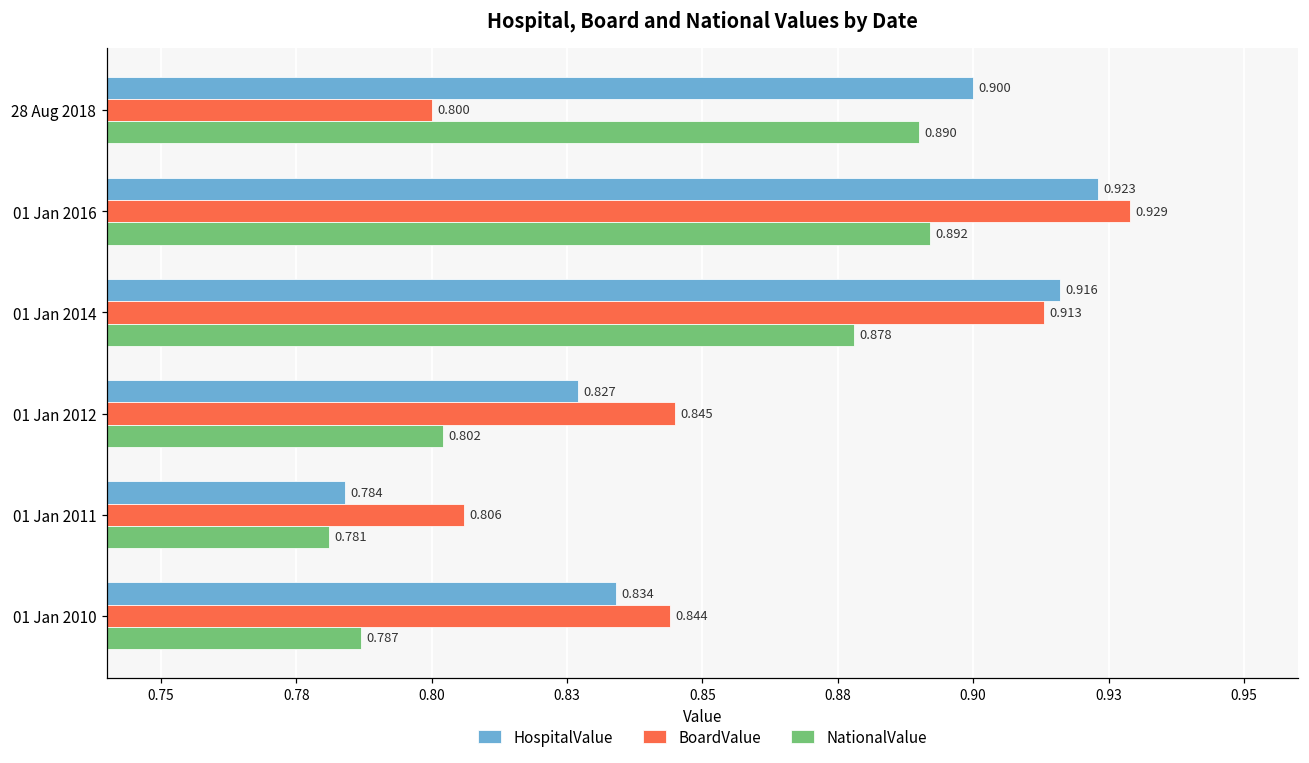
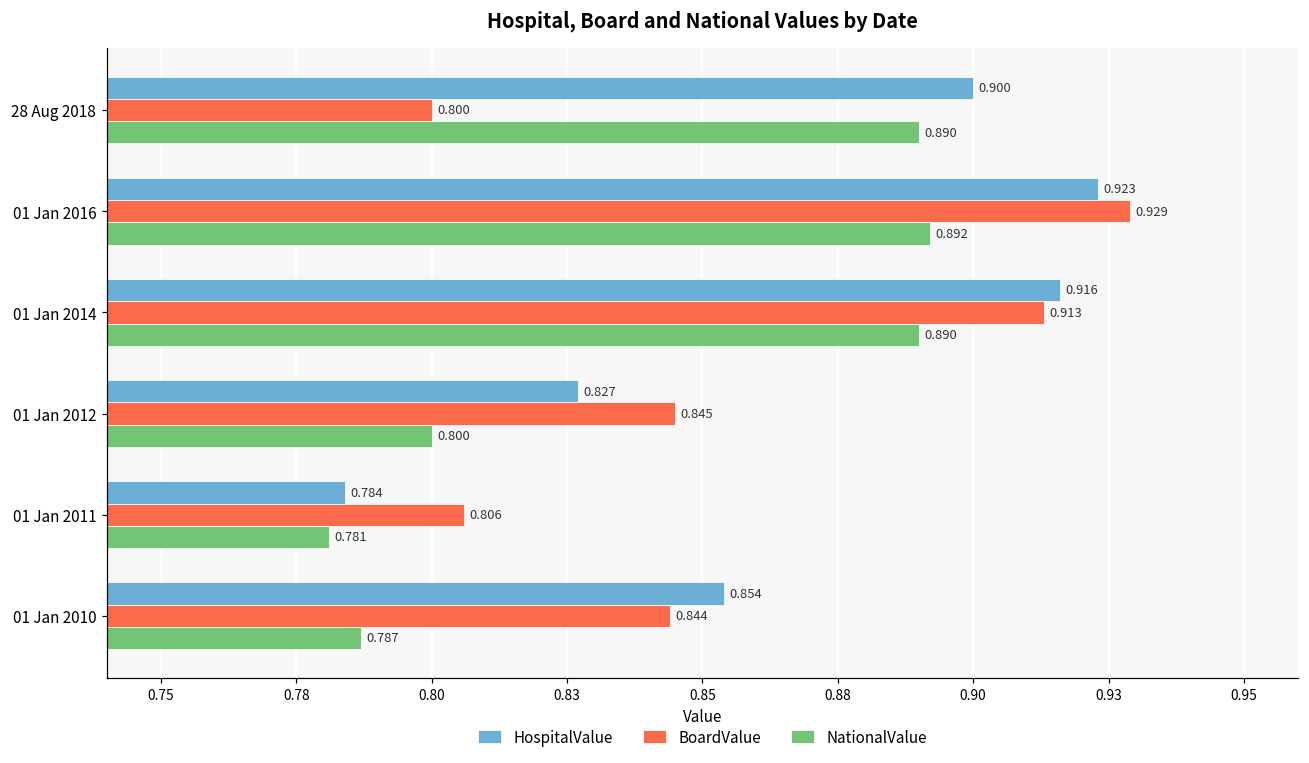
NationalValue, 01 Jan 2014: 0.878 -> 0.890
NationalValue, 01 Jan 2012: 0.802 -> 0.800
HospitalValue, 01 Jan 2010: 0.834 -> 0.854
